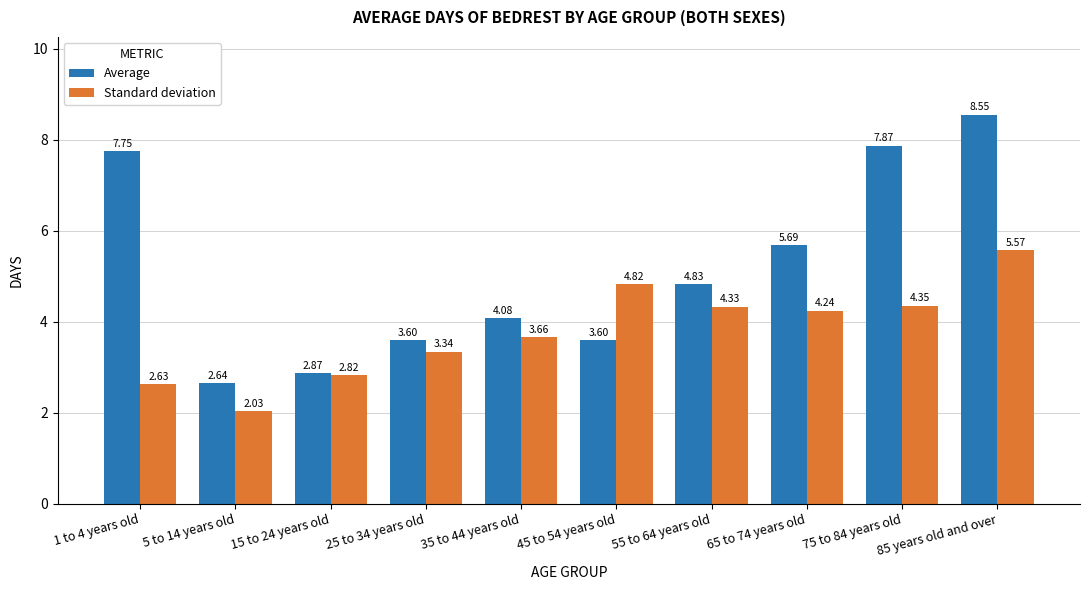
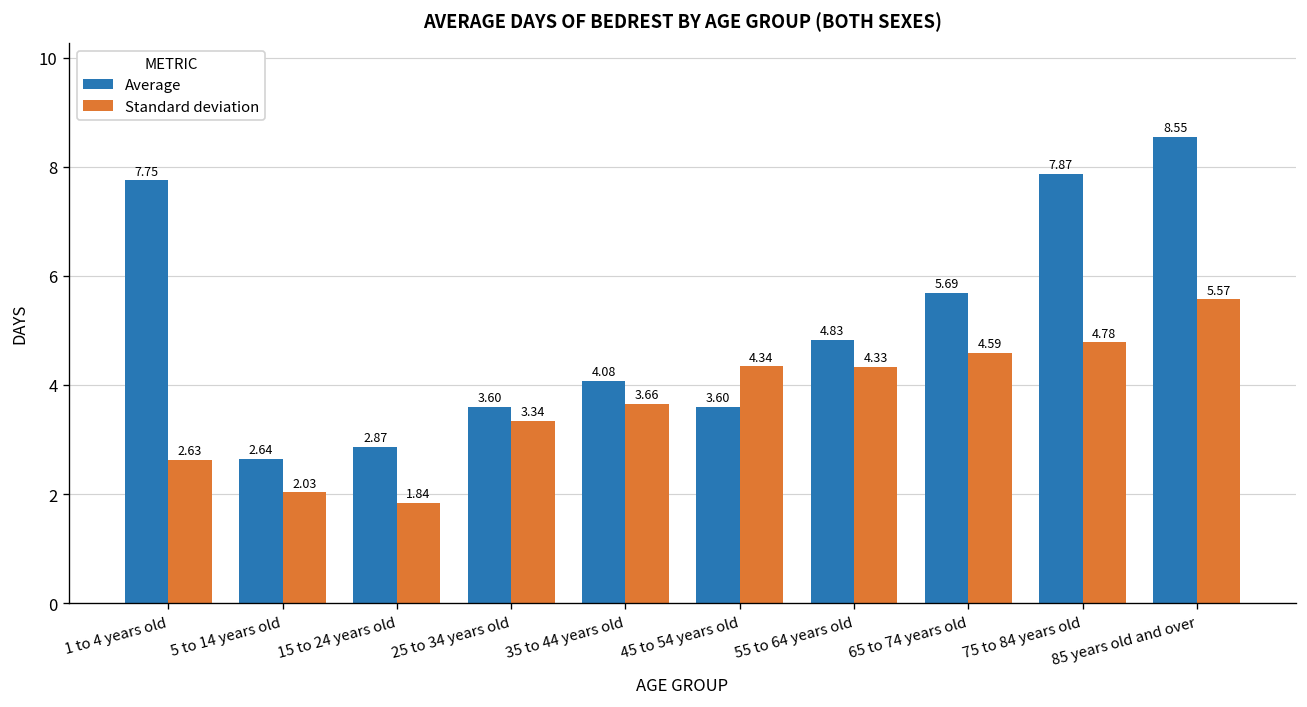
Standard deviation, 15 to 24 years old: 2.82 -> 1.84
Standard deviation, 45 to 54 years old: 4.82 -> 4.34
Standard deviation, 65 to 74 years old: 4.24 -> 4.59
Standard deviation, 75 to 84 years old: 4.35 -> 4.78
